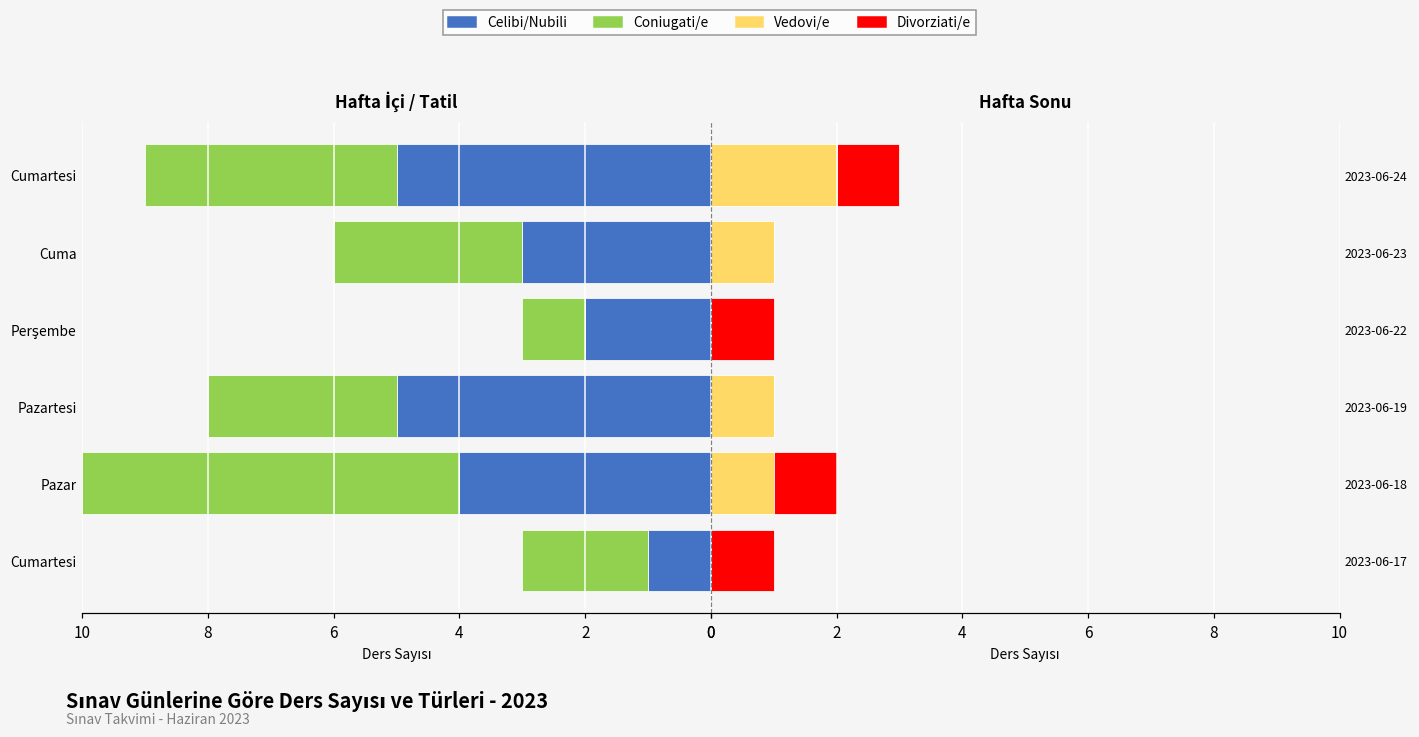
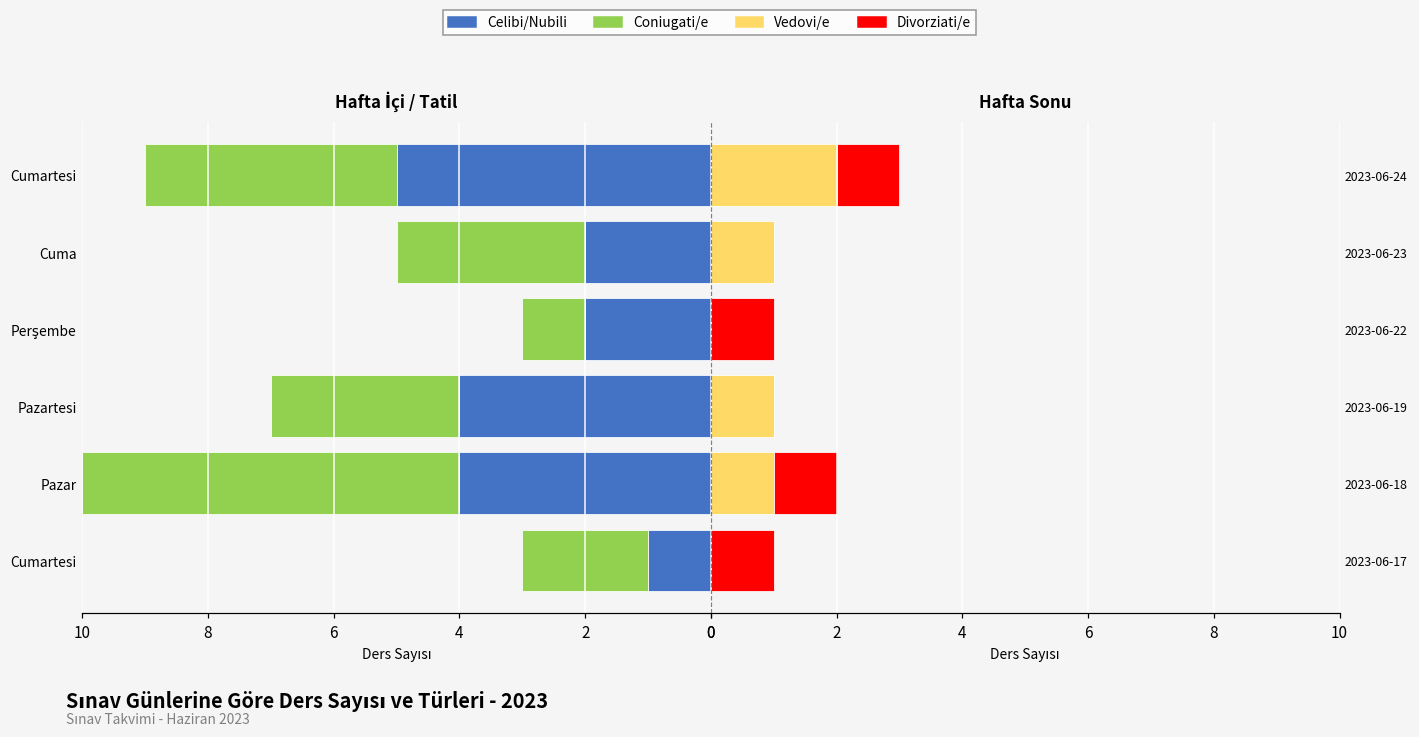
Hafta İçi / Tatil, Celibi/Nubili, Cuma: 3 -> 2
Hafta İçi / Tatil, Celibi/Nubili, Pazartesi: 5 -> 4
